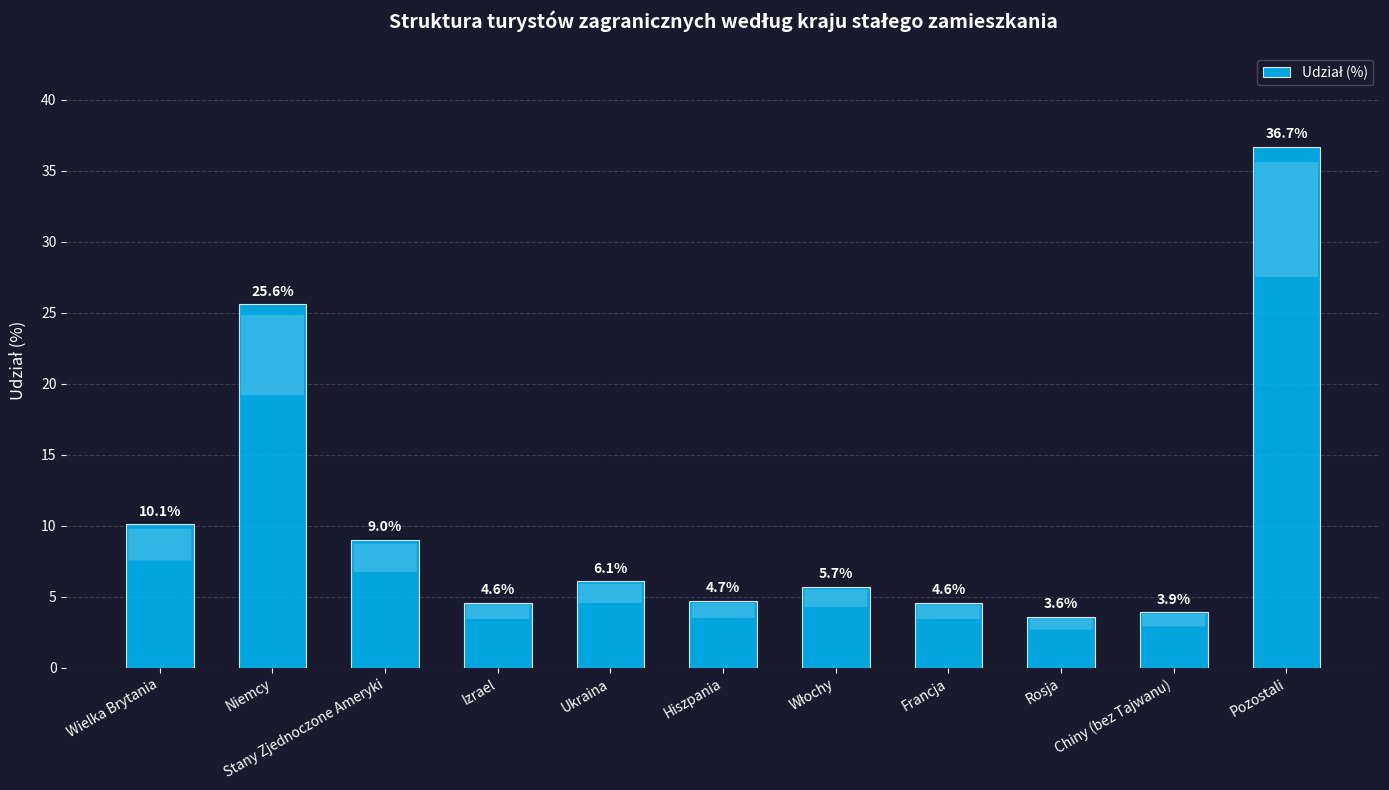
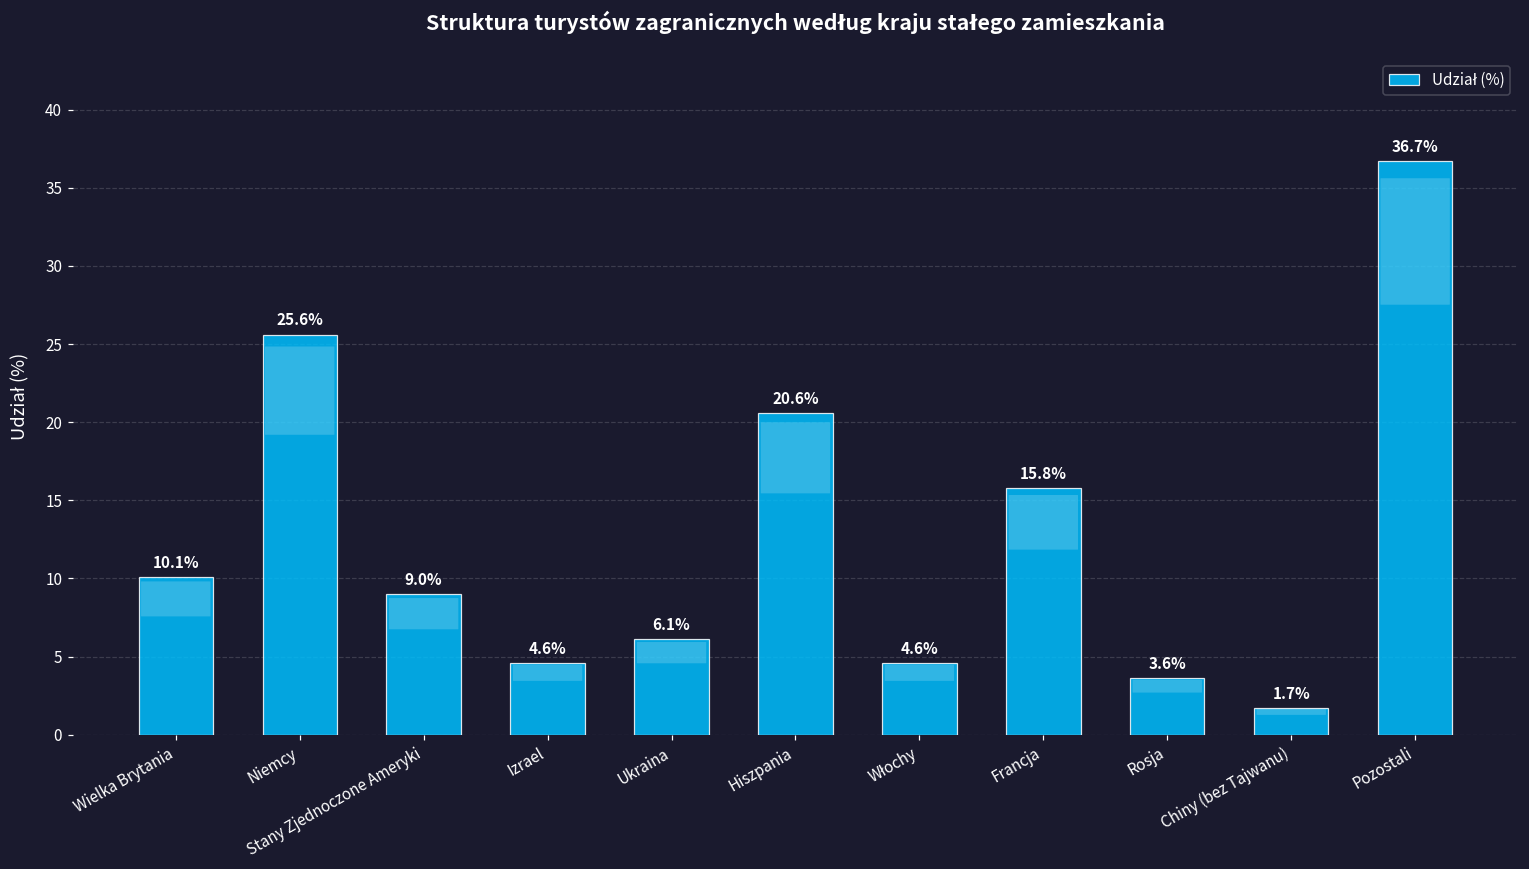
Hiszpania: 4.7% -> 20.6%
Włochy: 5.7% -> 4.6%
Francja: 4.6% -> 15.8%
Chiny (bez Tajwanu): 3.9% -> 1.7%
